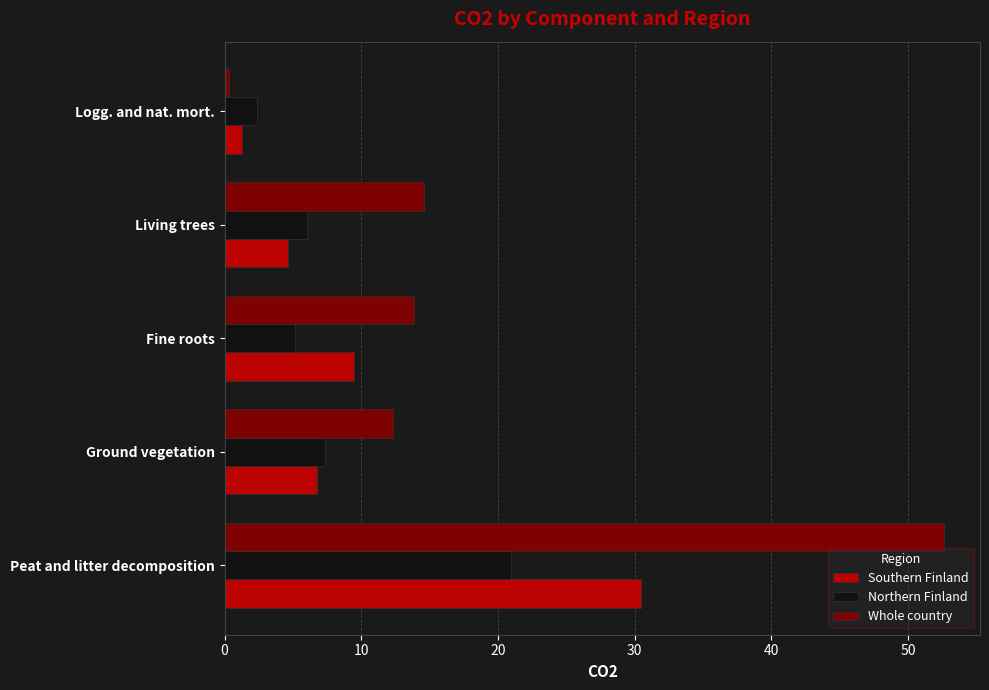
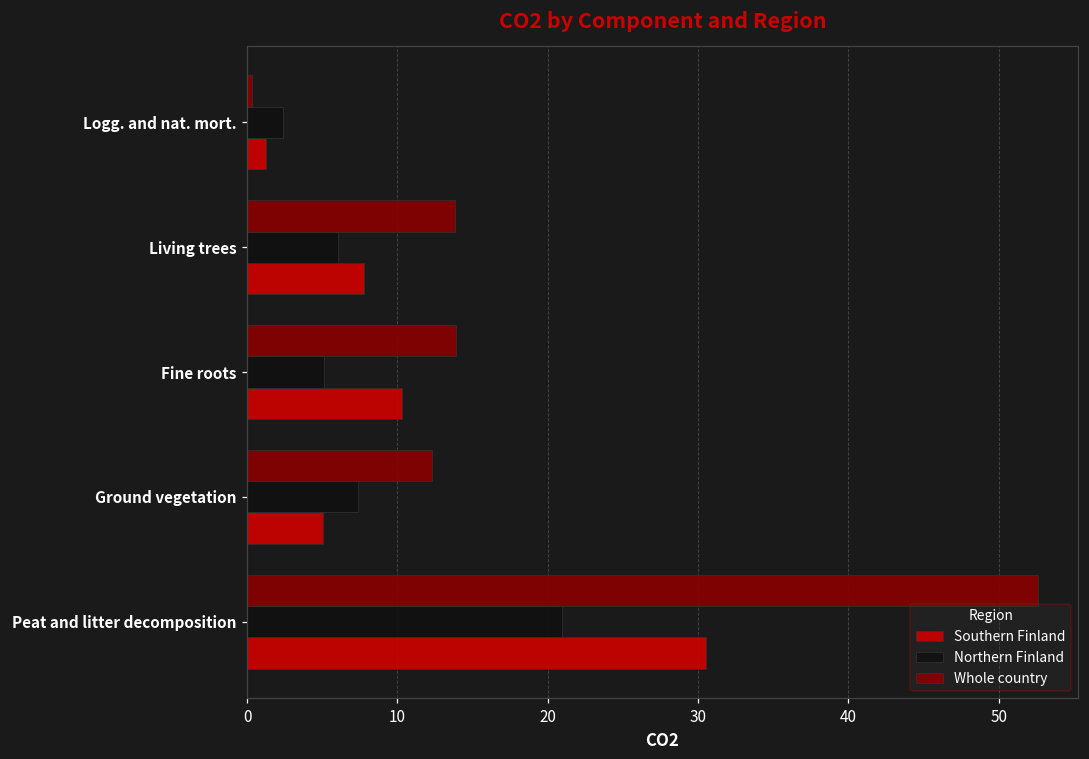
Whole country, Living trees: 14.6 -> 13.8
Southern Finland, Living trees: 4.6 -> 7.8
Southern Finland, Fine roots: 9.5 -> 10.3
Southern Finland, Ground vegetation: 6.8 -> 5.1
